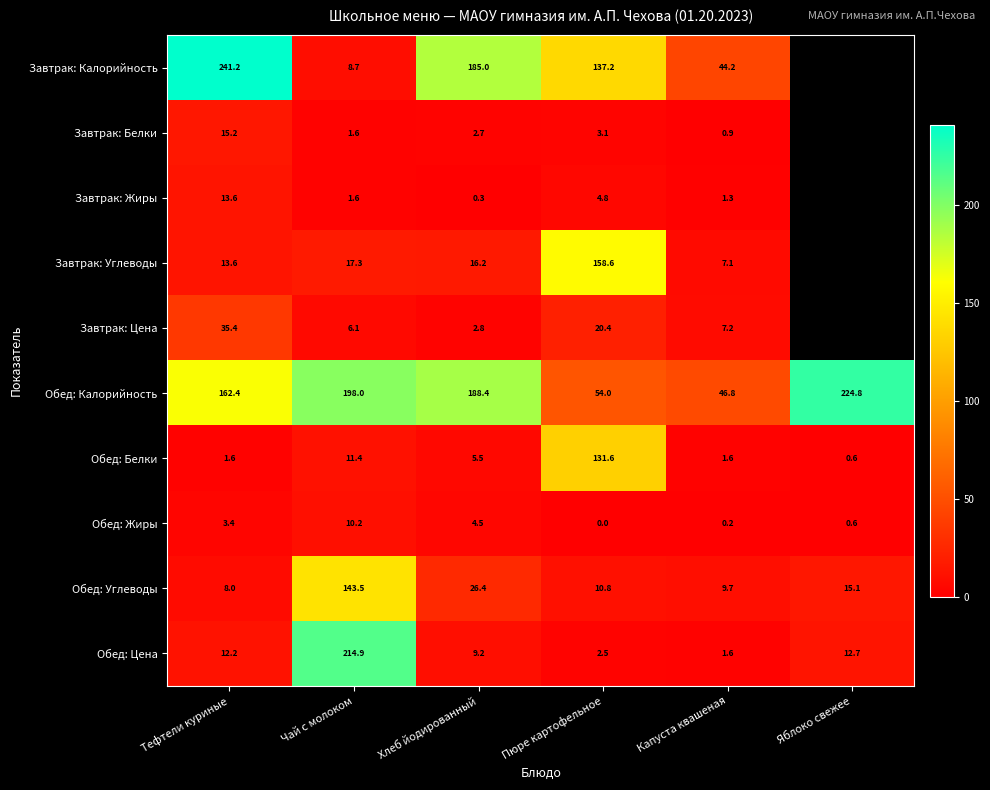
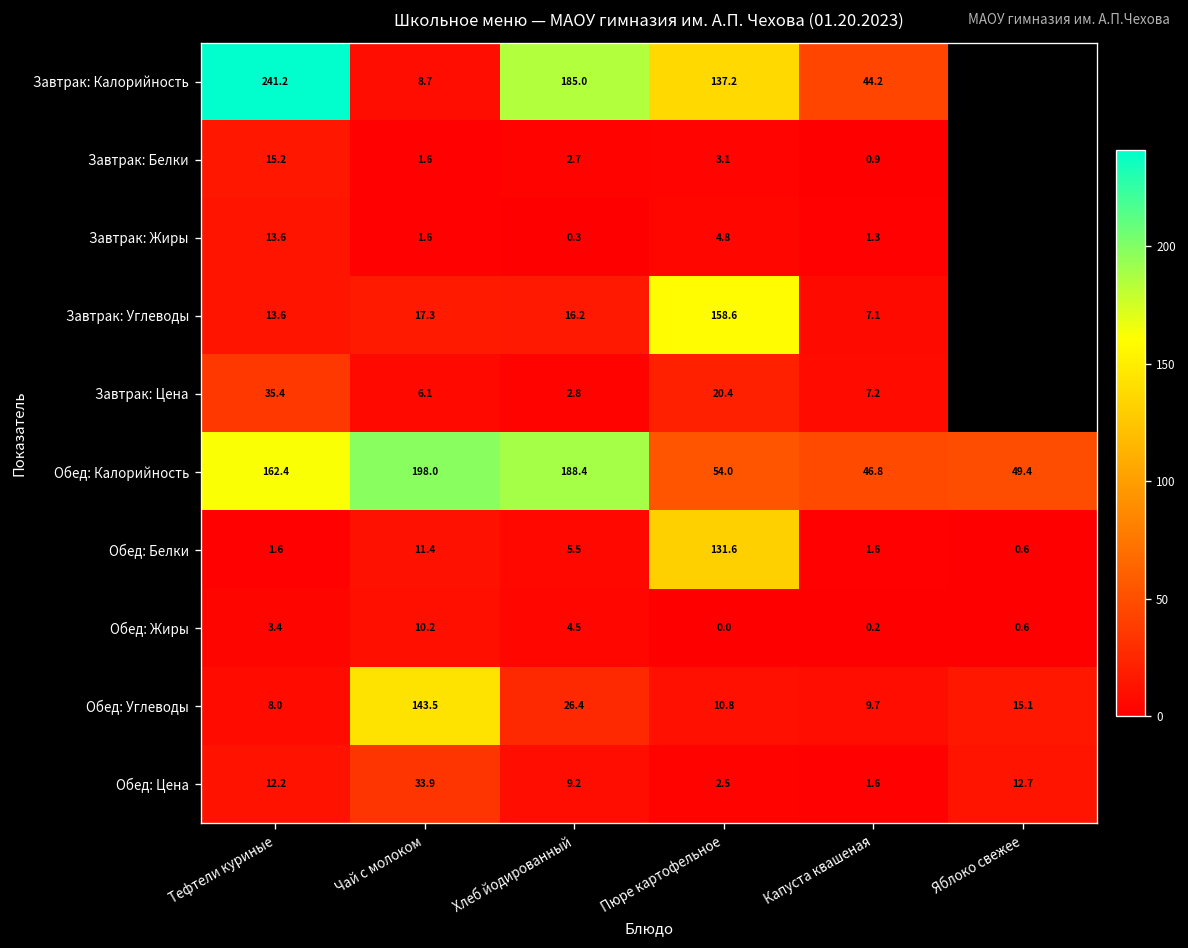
Обед: Калорийность, Яблоко свежее: 224.8 -> 49.4
Обед: Цена, Чай с молоком: 214.9 -> 33.9
